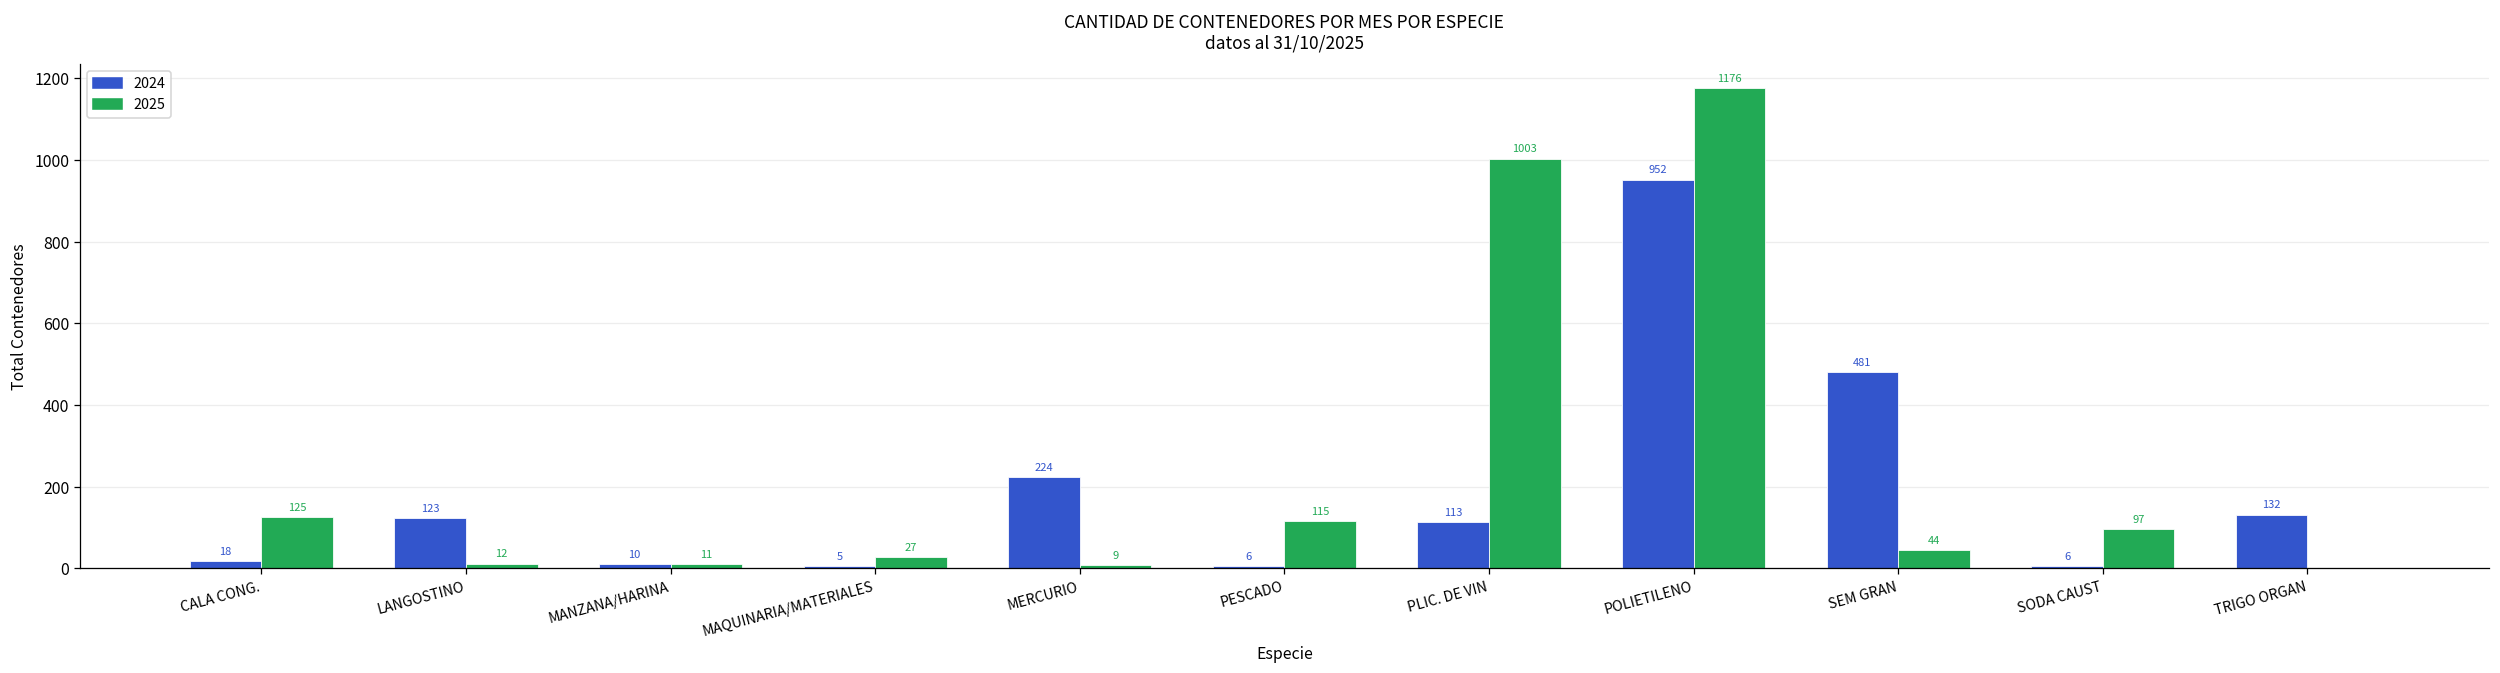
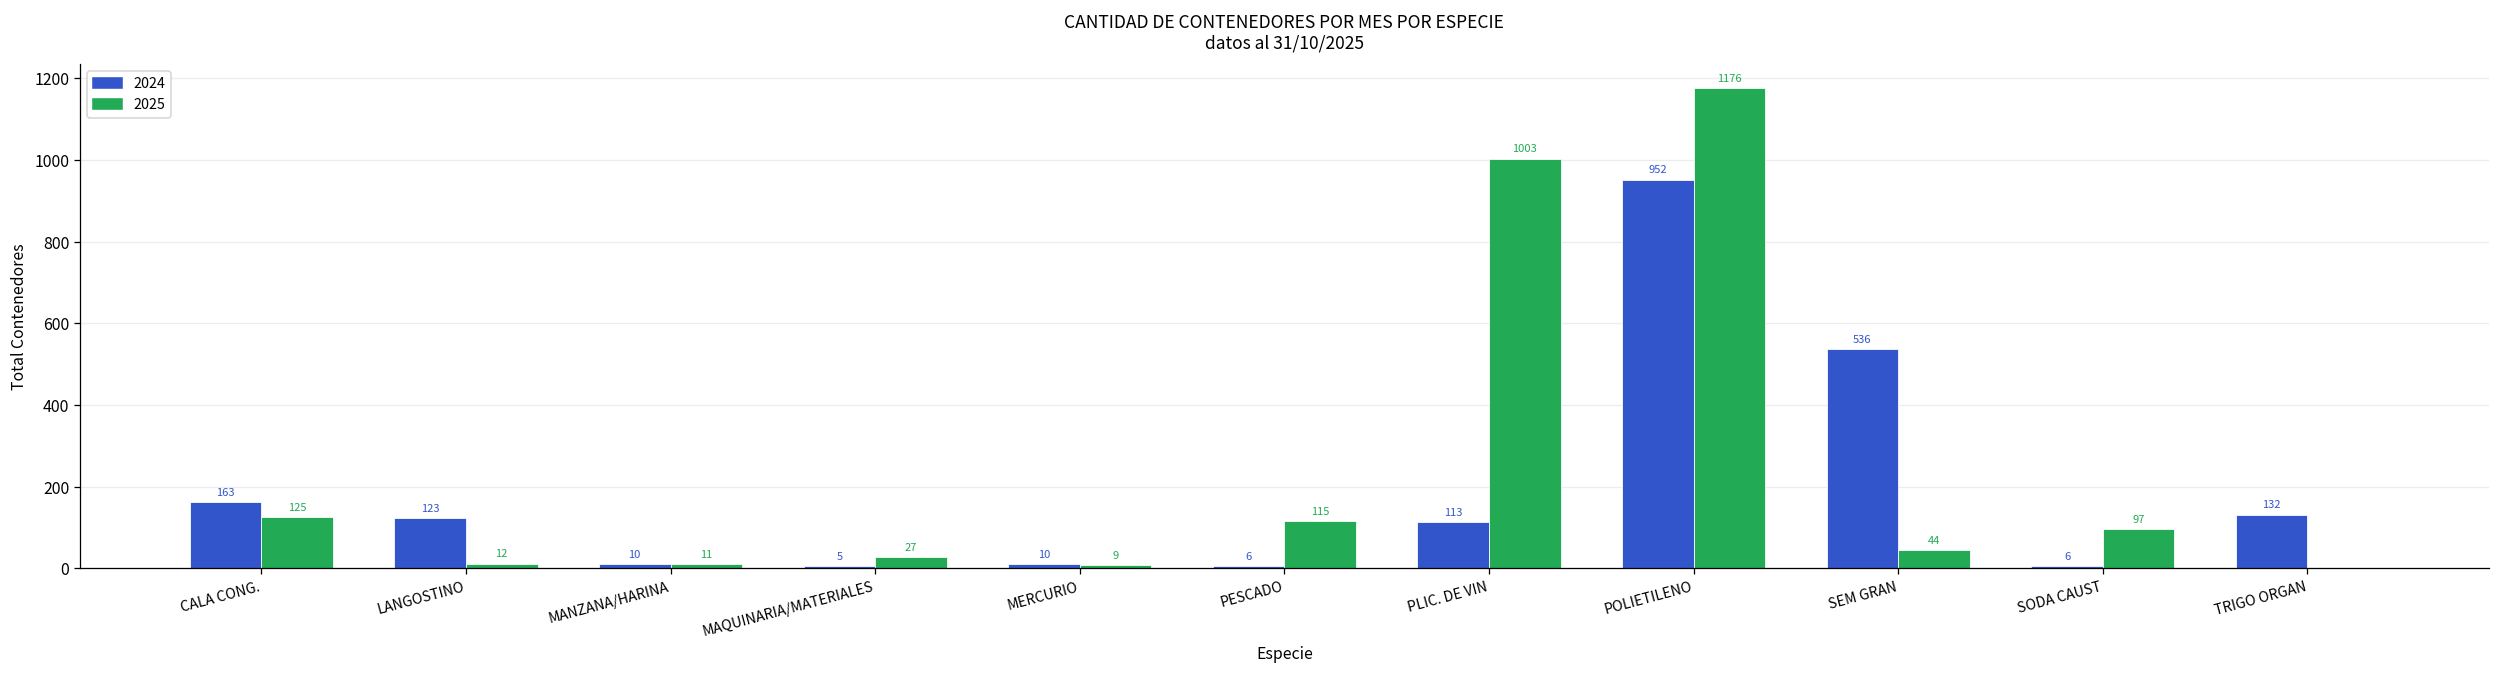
2024, CALA CONG.: 18 -> 163
2024, MERCURIO: 224 -> 10
2024, SEM GRAN: 481 -> 536
